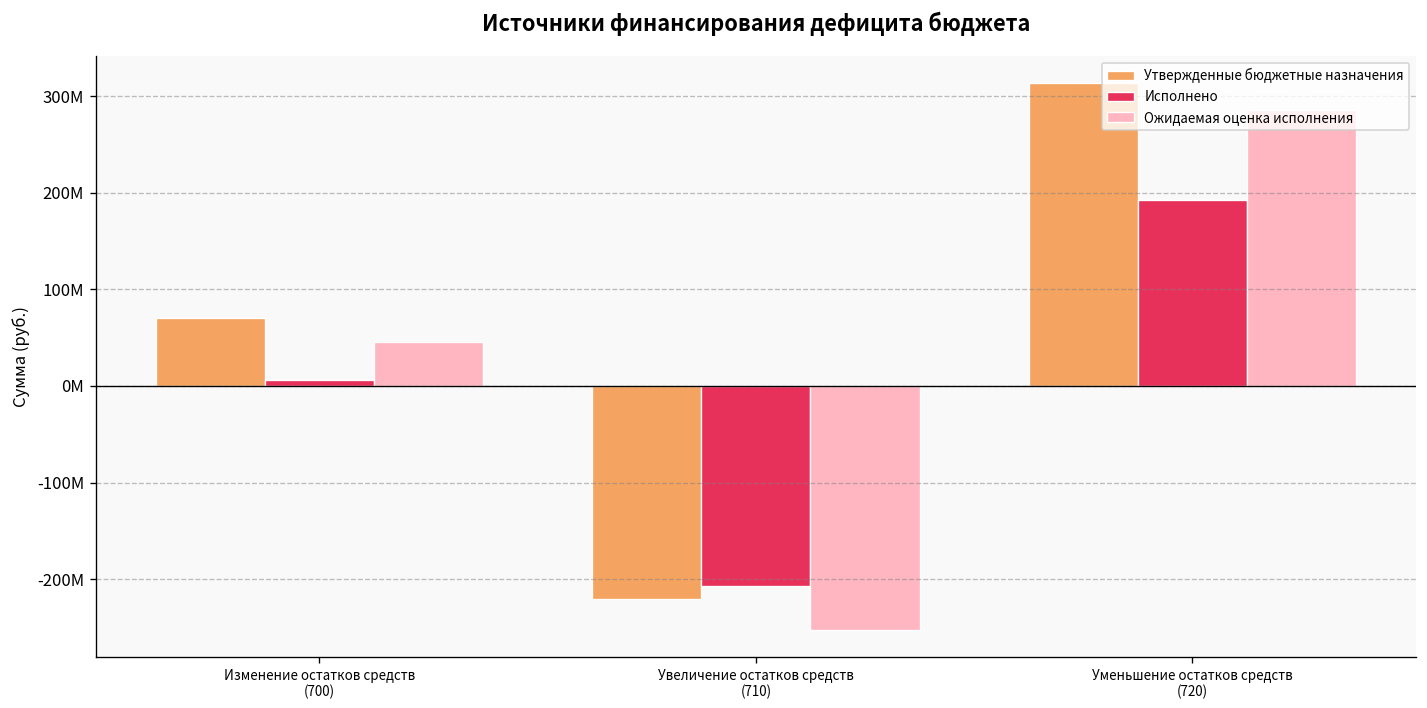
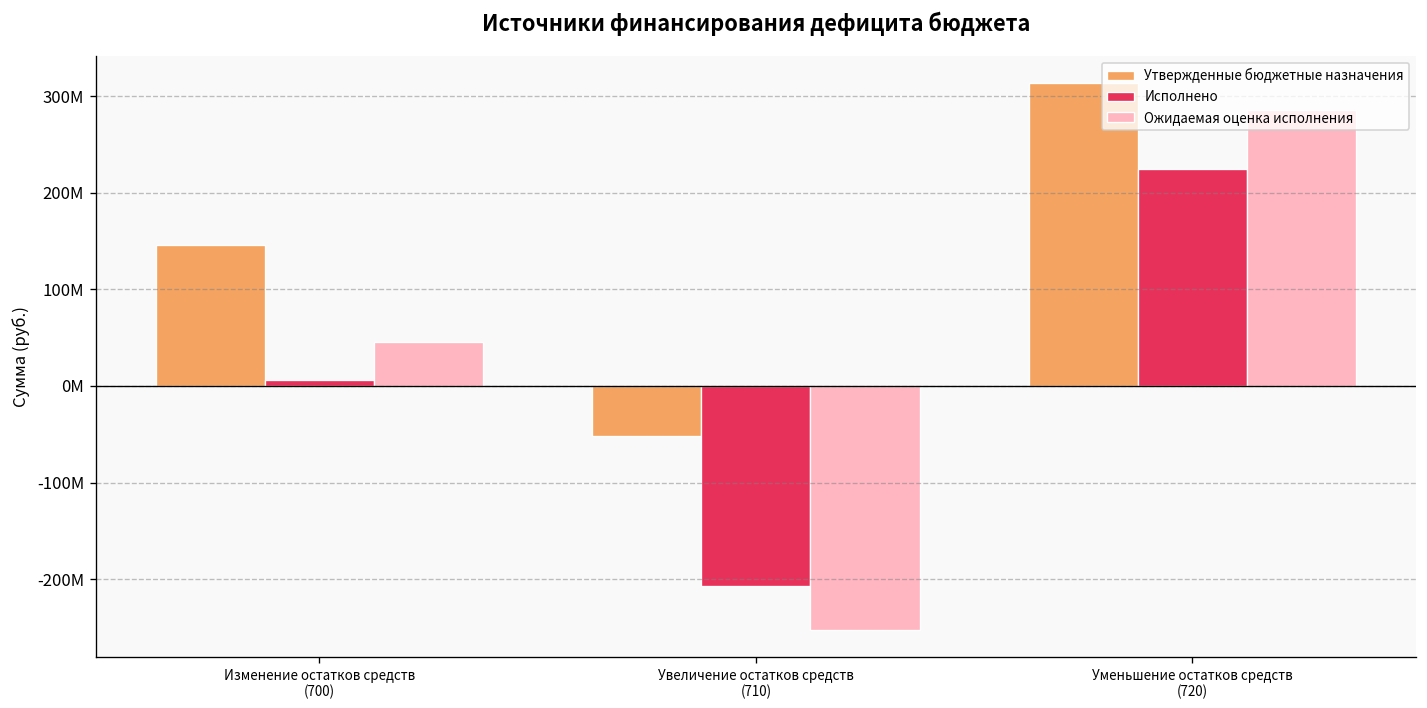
Утвержденные бюджетные назначения, Изменение остатков средств (700): 70000000 -> 150000000
Утвержденные бюджетные назначения, Увеличение остатков средств (710): -220000000 -> -50000000
Исполнено, Уменьшение остатков средств (720): 190000000 -> 220000000
